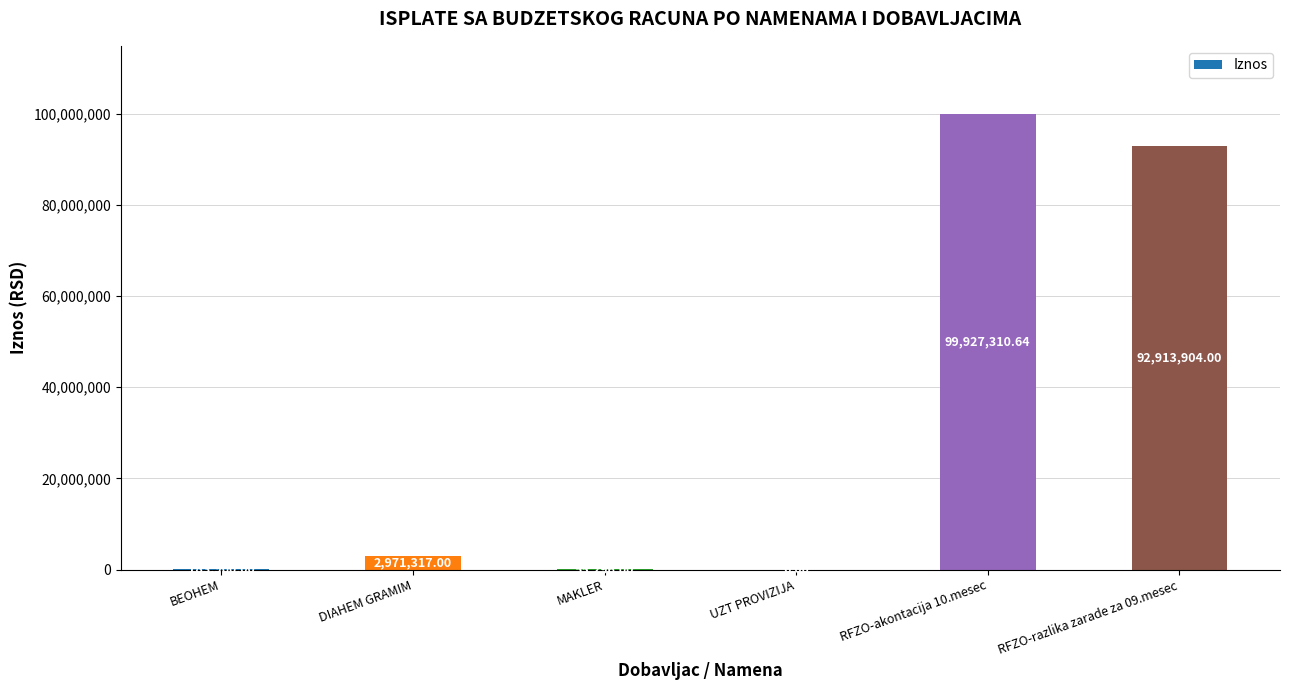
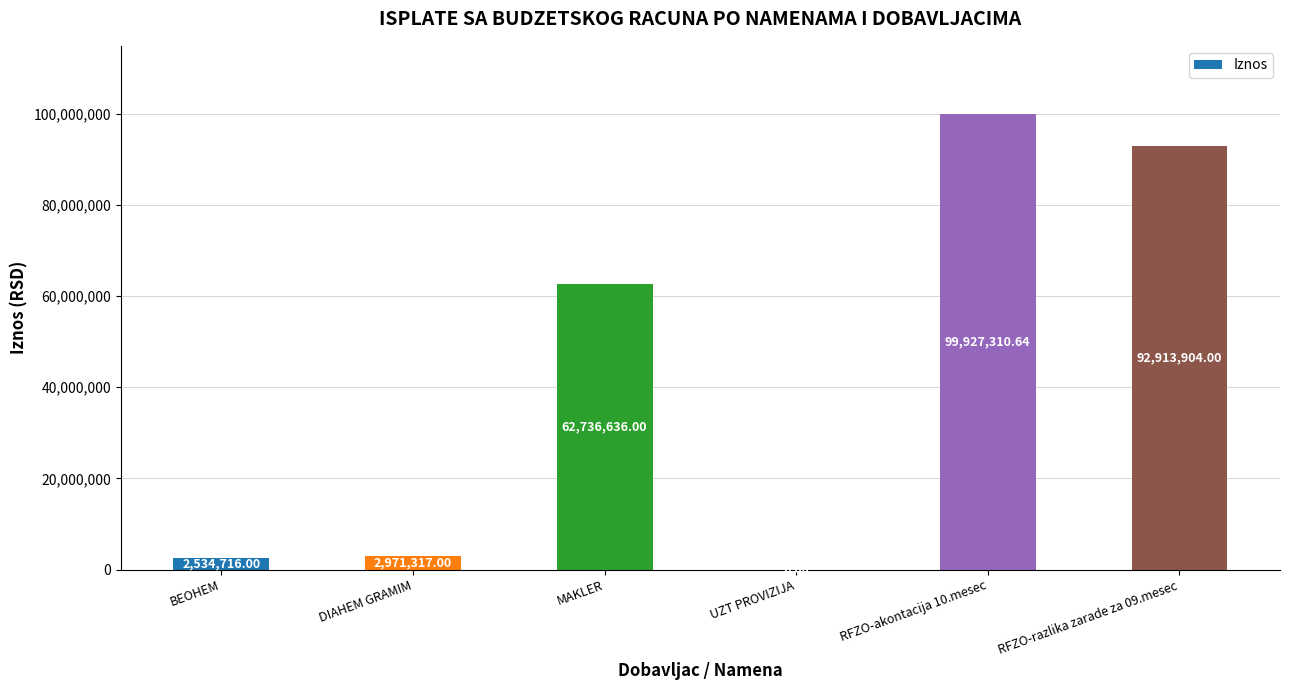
BEOHEM: 0 -> 3,000,000
MAKLER: 0 -> 63,000,000
